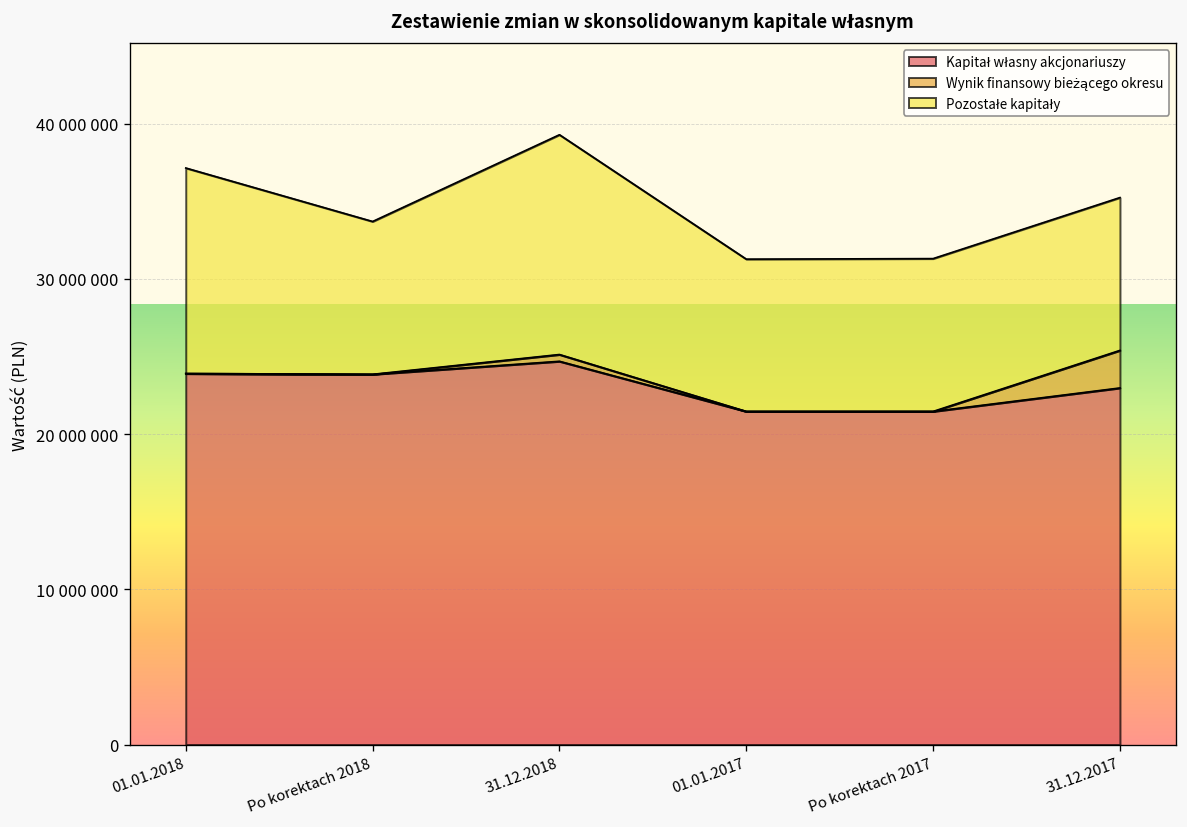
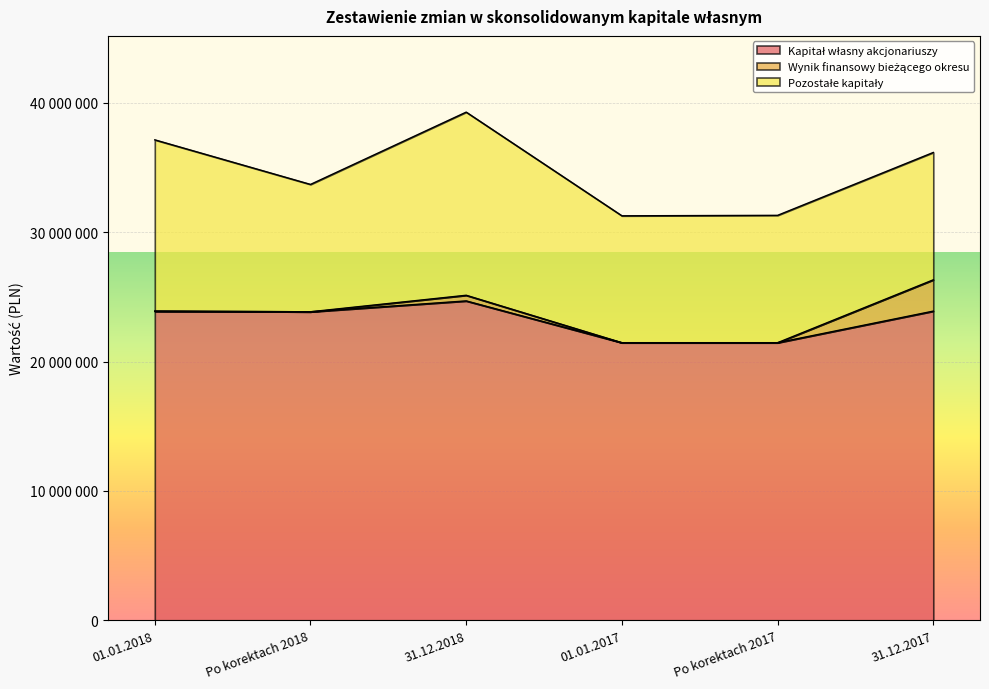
Kapitał własny akcjonariuszy, 31.12.2017: 23000000 -> 23900000
